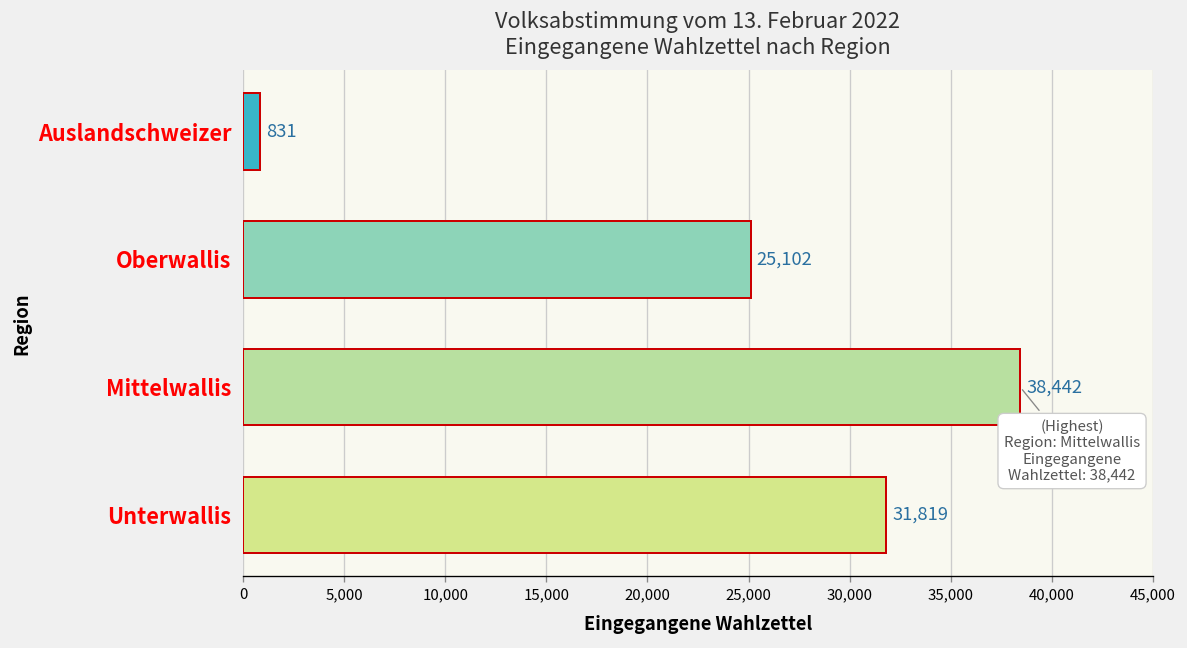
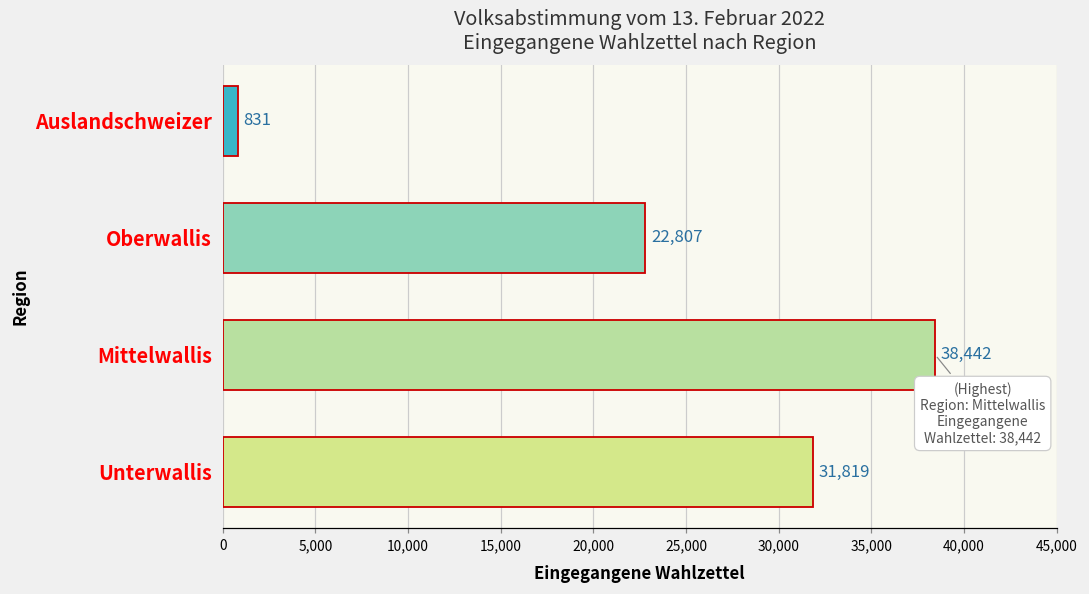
Oberwallis: 25,102 -> 22,807
